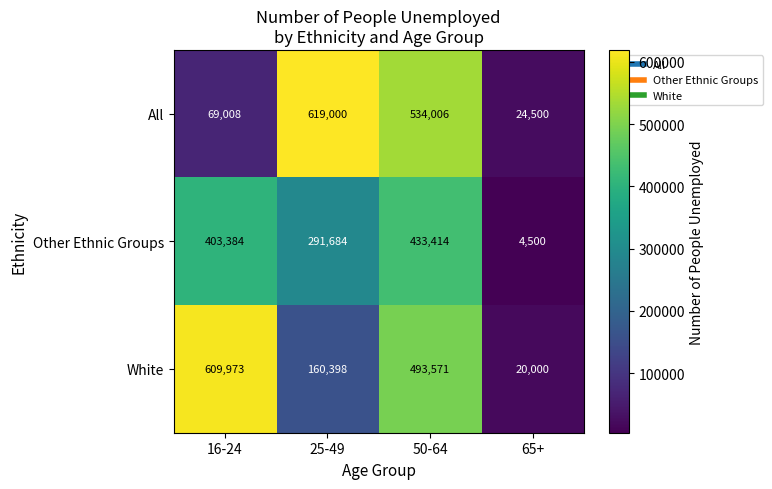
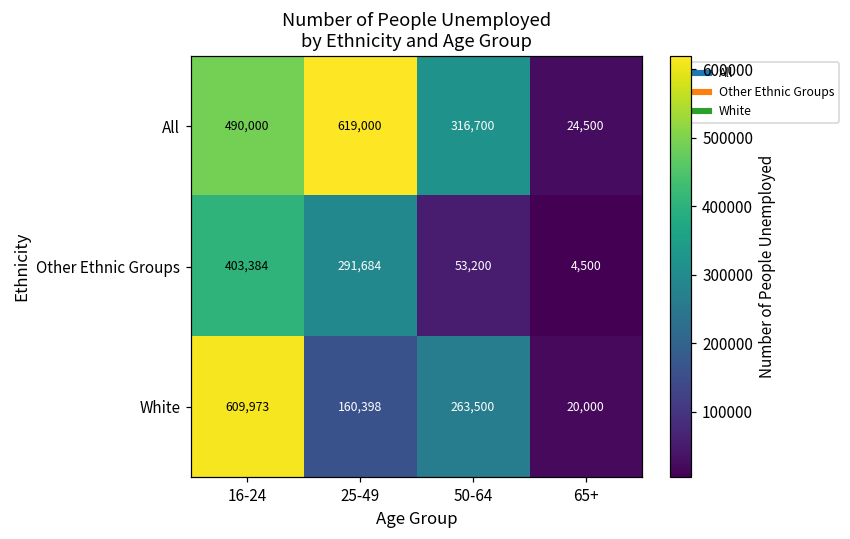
All, 16-24: 69,008 -> 490,000
All, 50-64: 534,006 -> 316,700
Other Ethnic Groups, 50-64: 433,414 -> 53,200
White, 50-64: 493,571 -> 263,500
